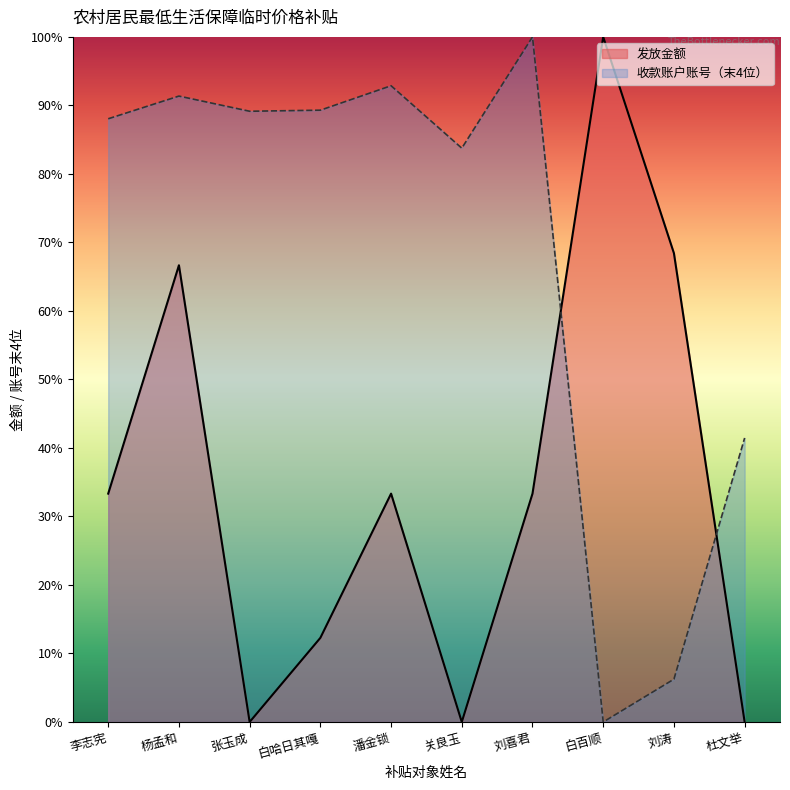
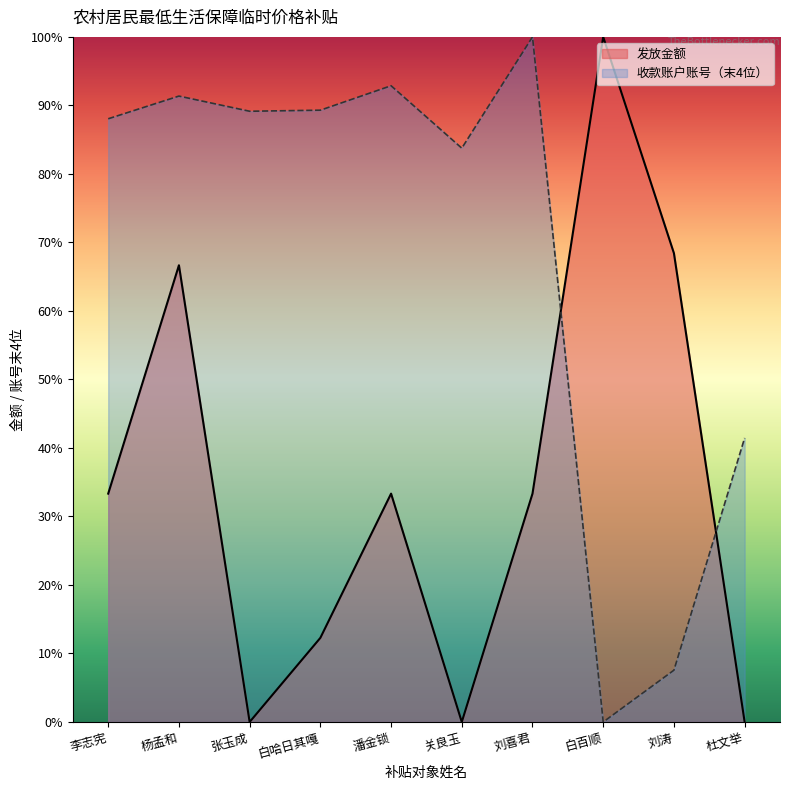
收款账户账号（末4位）, 刘涛: 6% -> 8%
